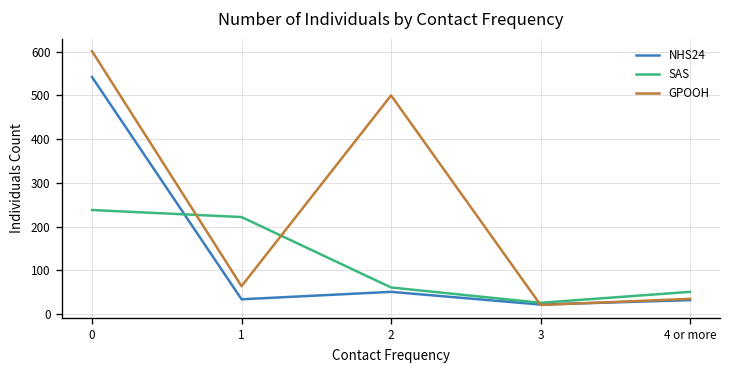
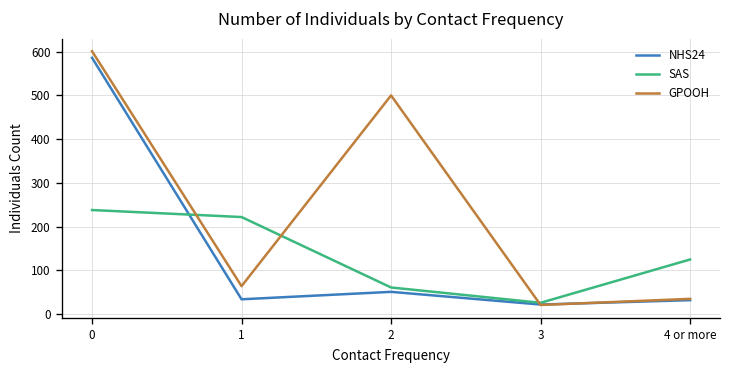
NHS24, 0: 540 -> 590
SAS, 4 or more: 50 -> 130
